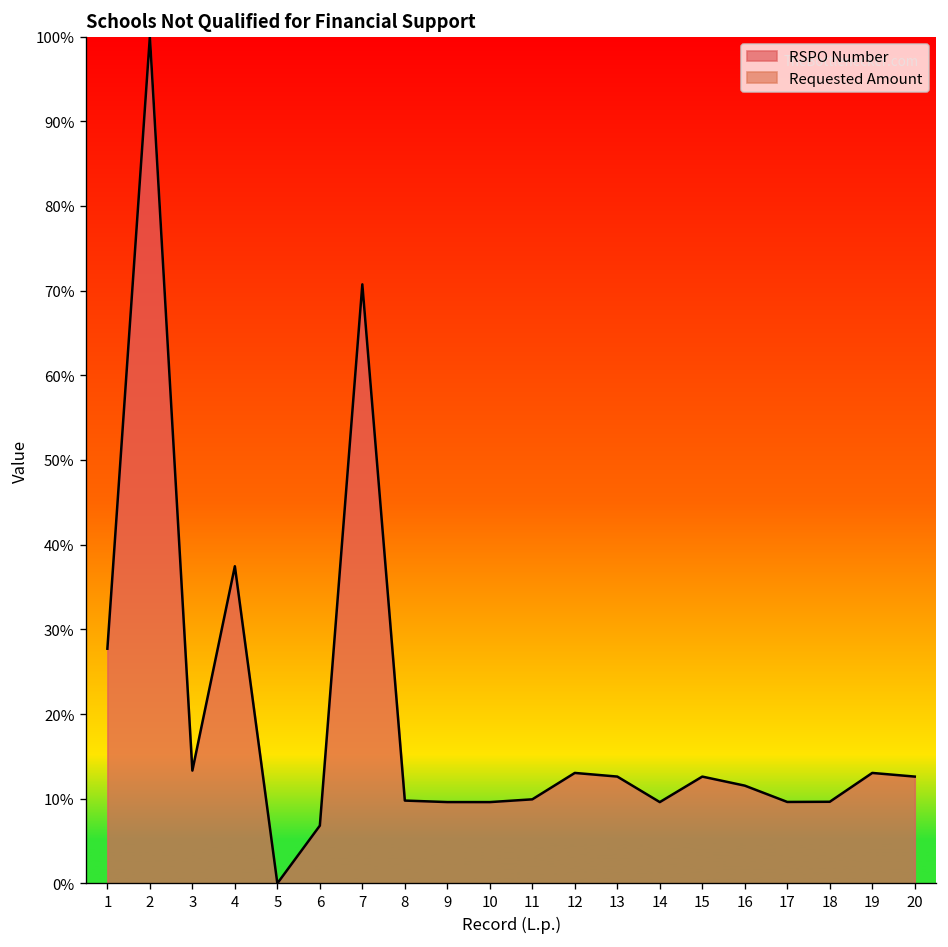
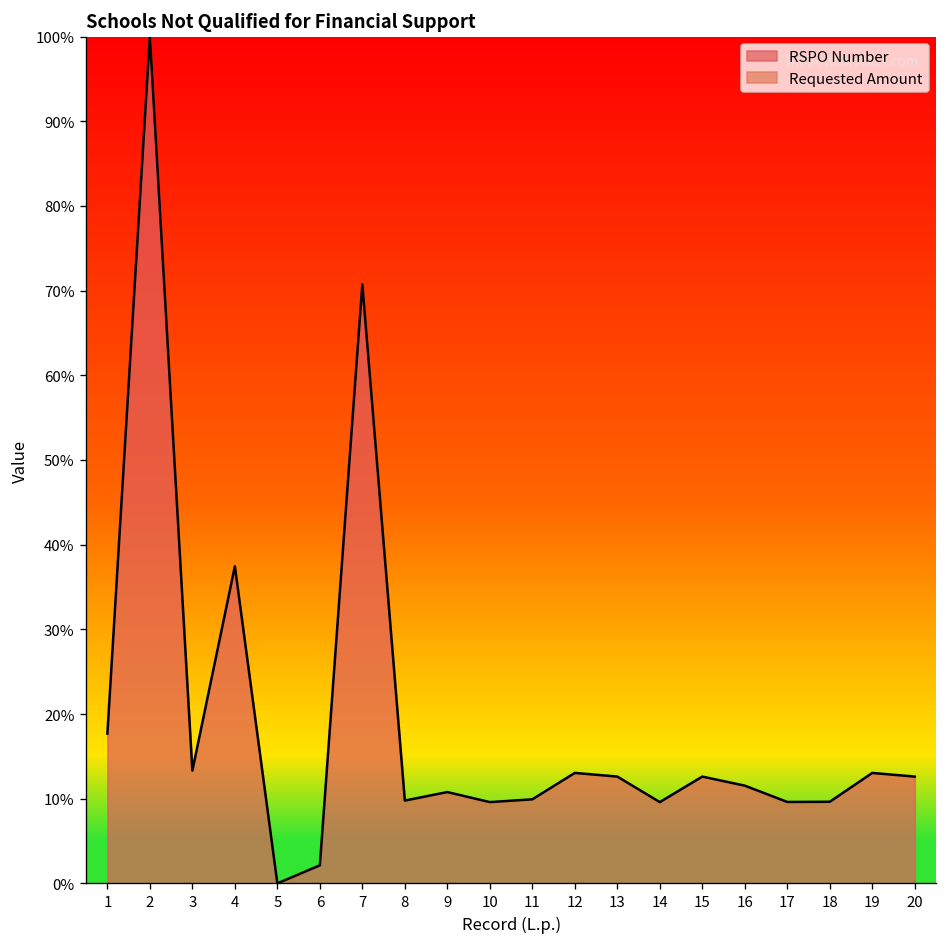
1: 28% -> 18%
6: 7% -> 2%
9: 10% -> 11%
